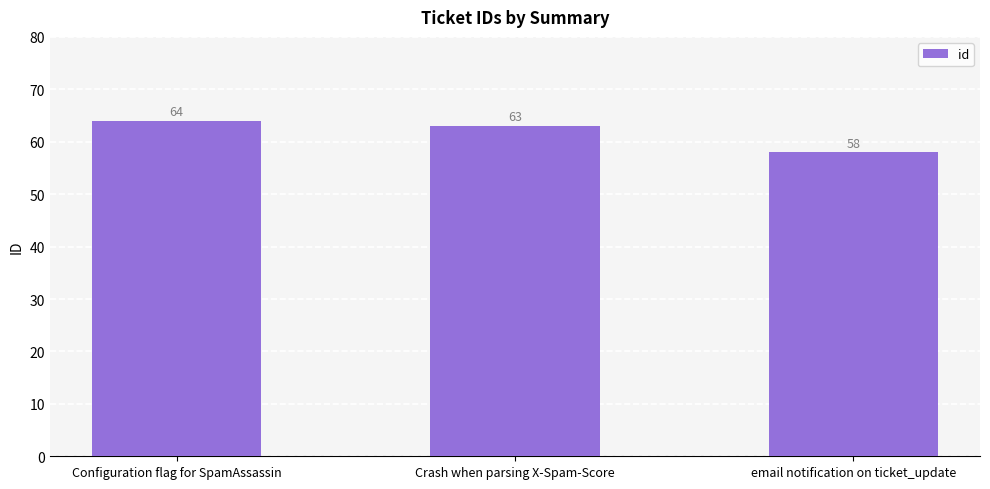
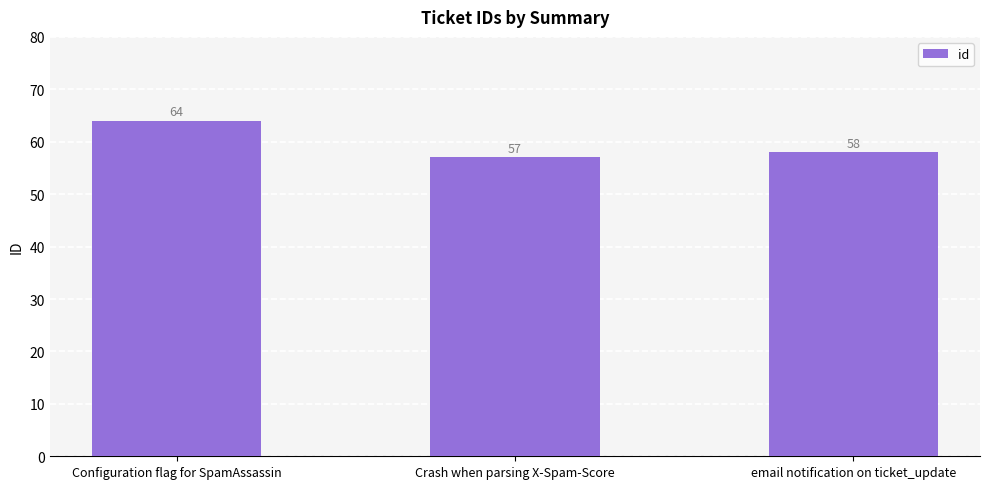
Crash when parsing X-Spam-Score: 63 -> 57
